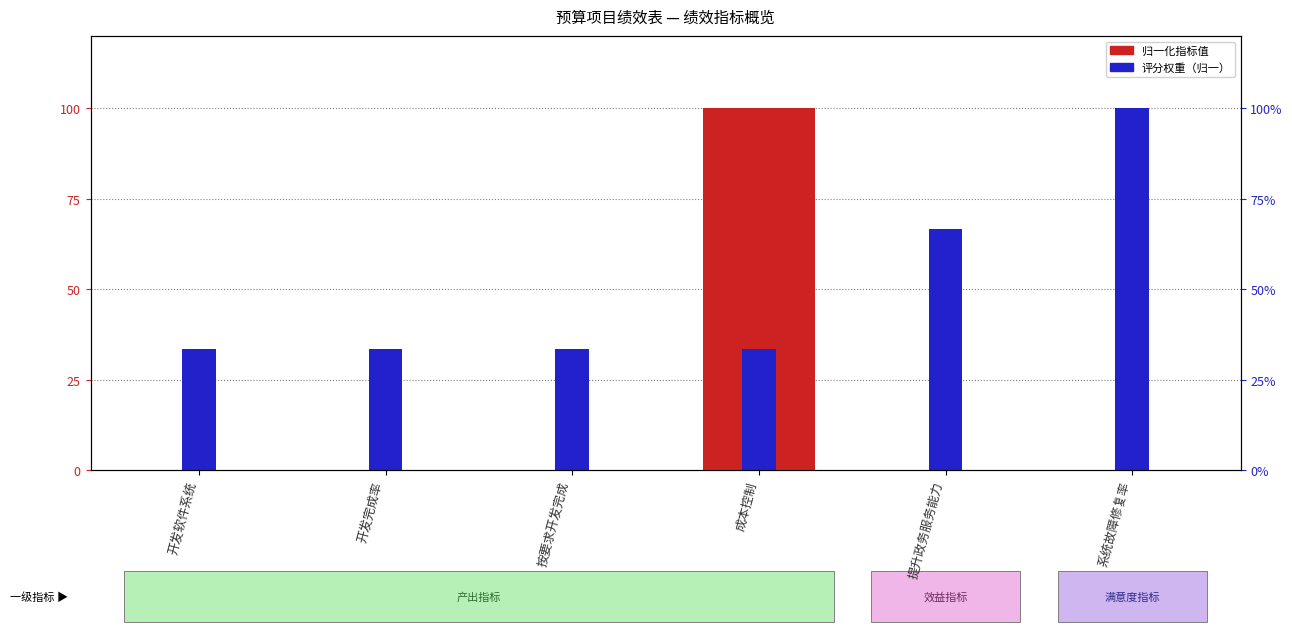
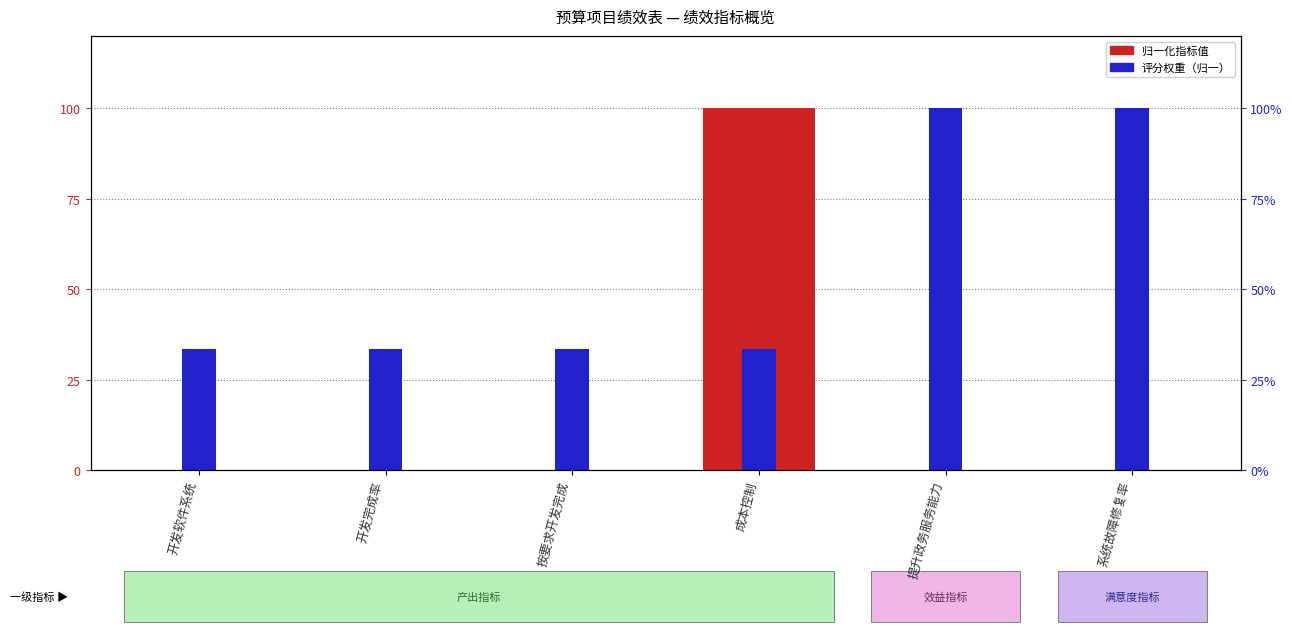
评分权重（归一）, 提升政务服务能力: 67 -> 100
